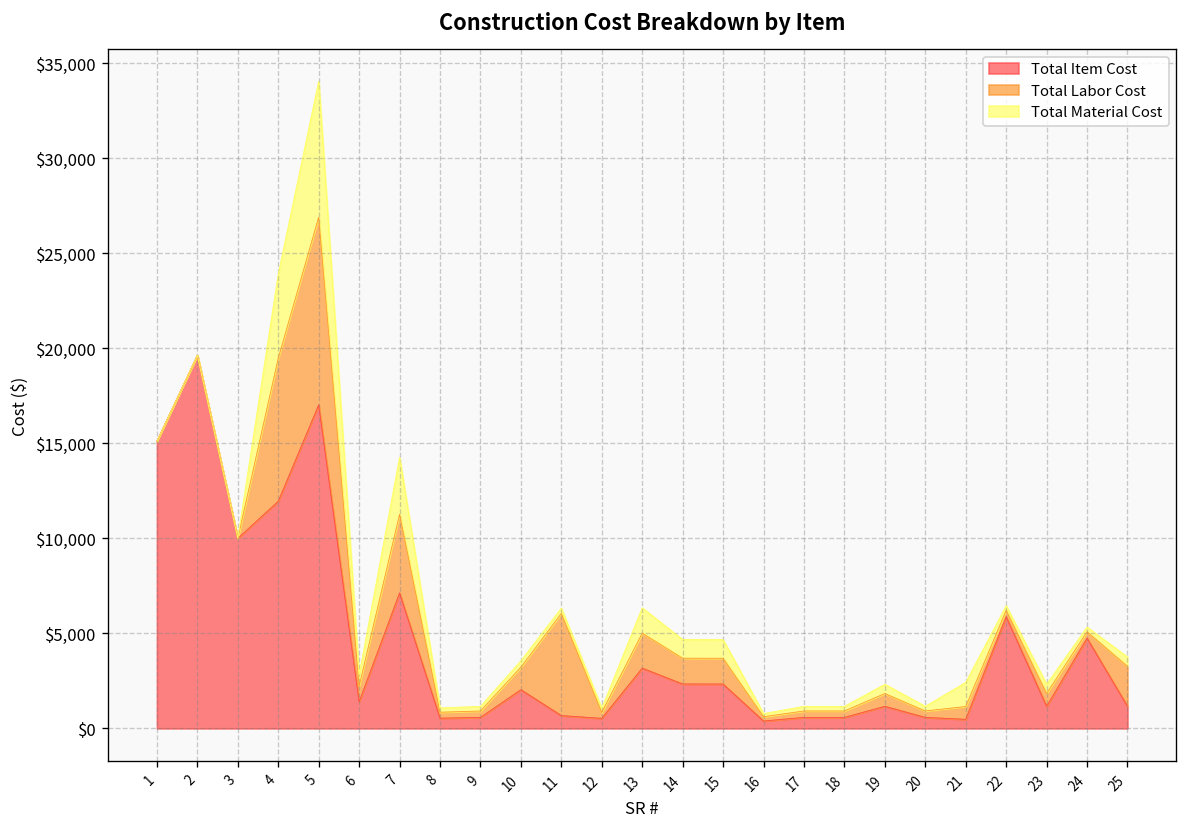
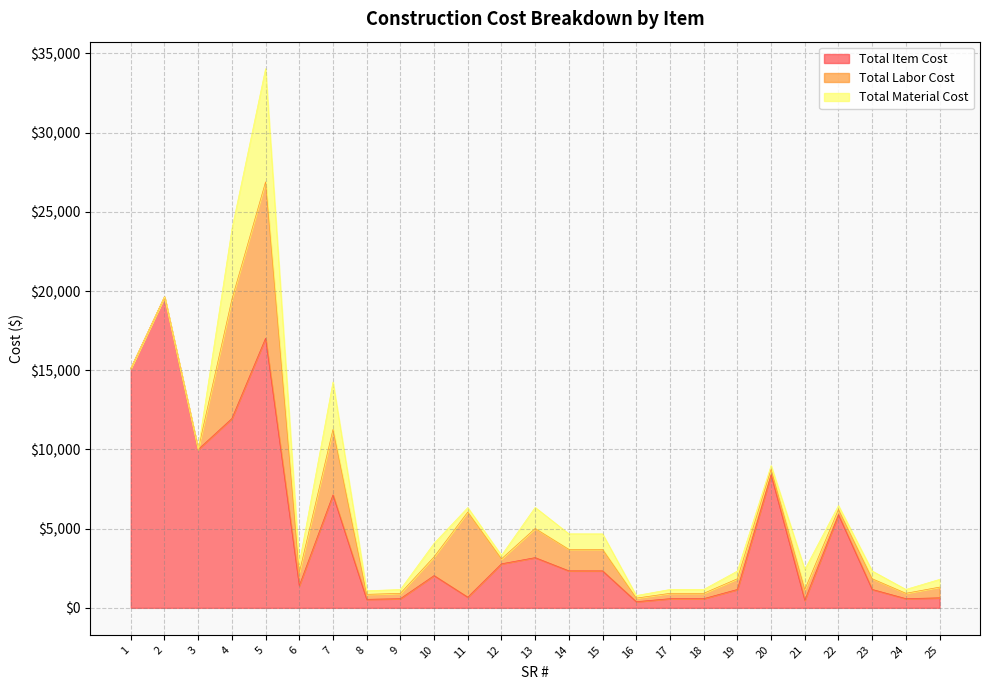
Total Material Cost, 10: $300 -> $900
Total Item Cost, 12: $500 -> $2,800
Total Item Cost, 20: $600 -> $8,400
Total Item Cost, 24: $4,700 -> $600
Total Item Cost, 25: $1,200 -> $600
Total Labor Cost, 25: $2,100 -> $700
